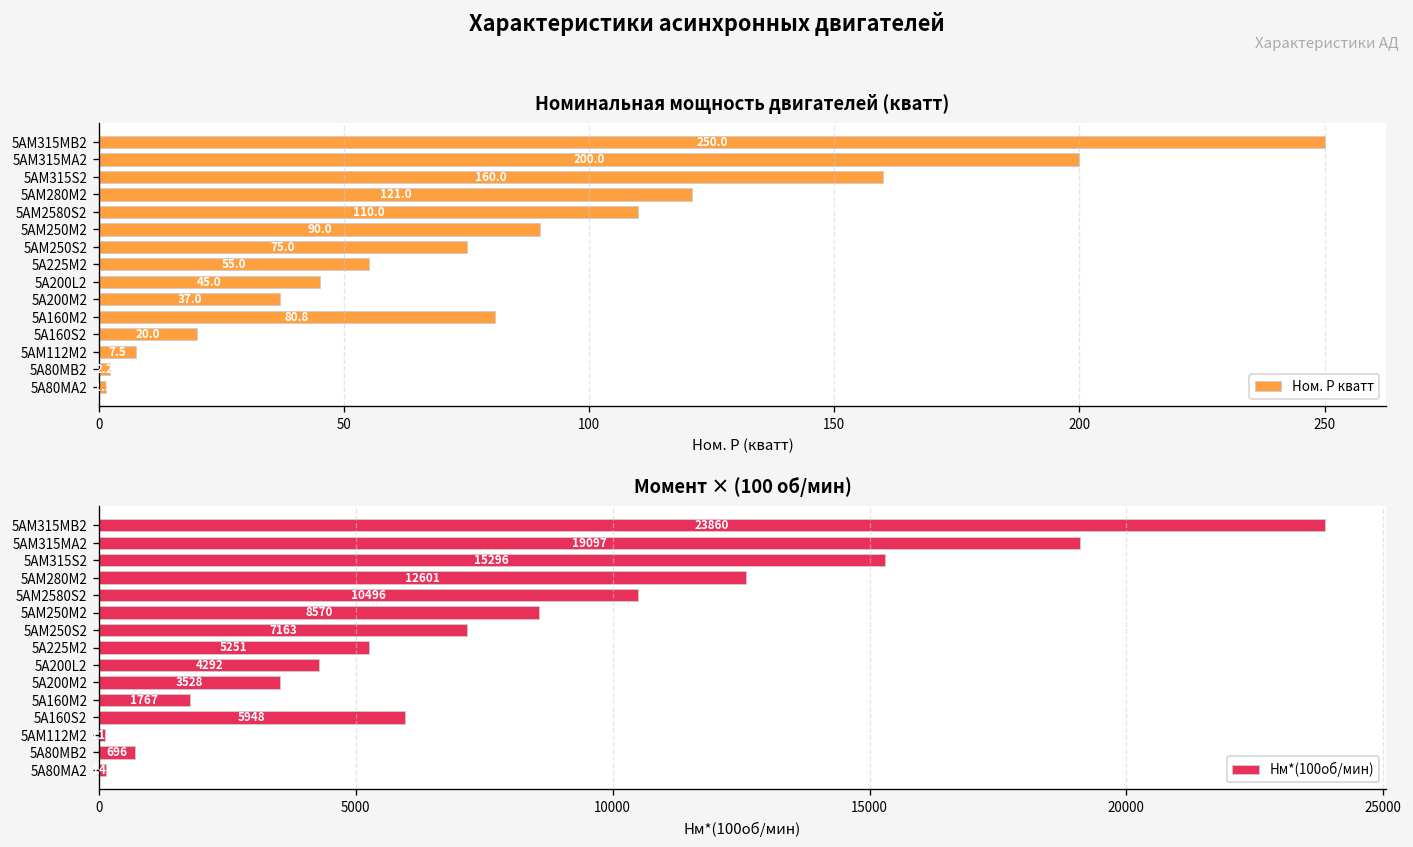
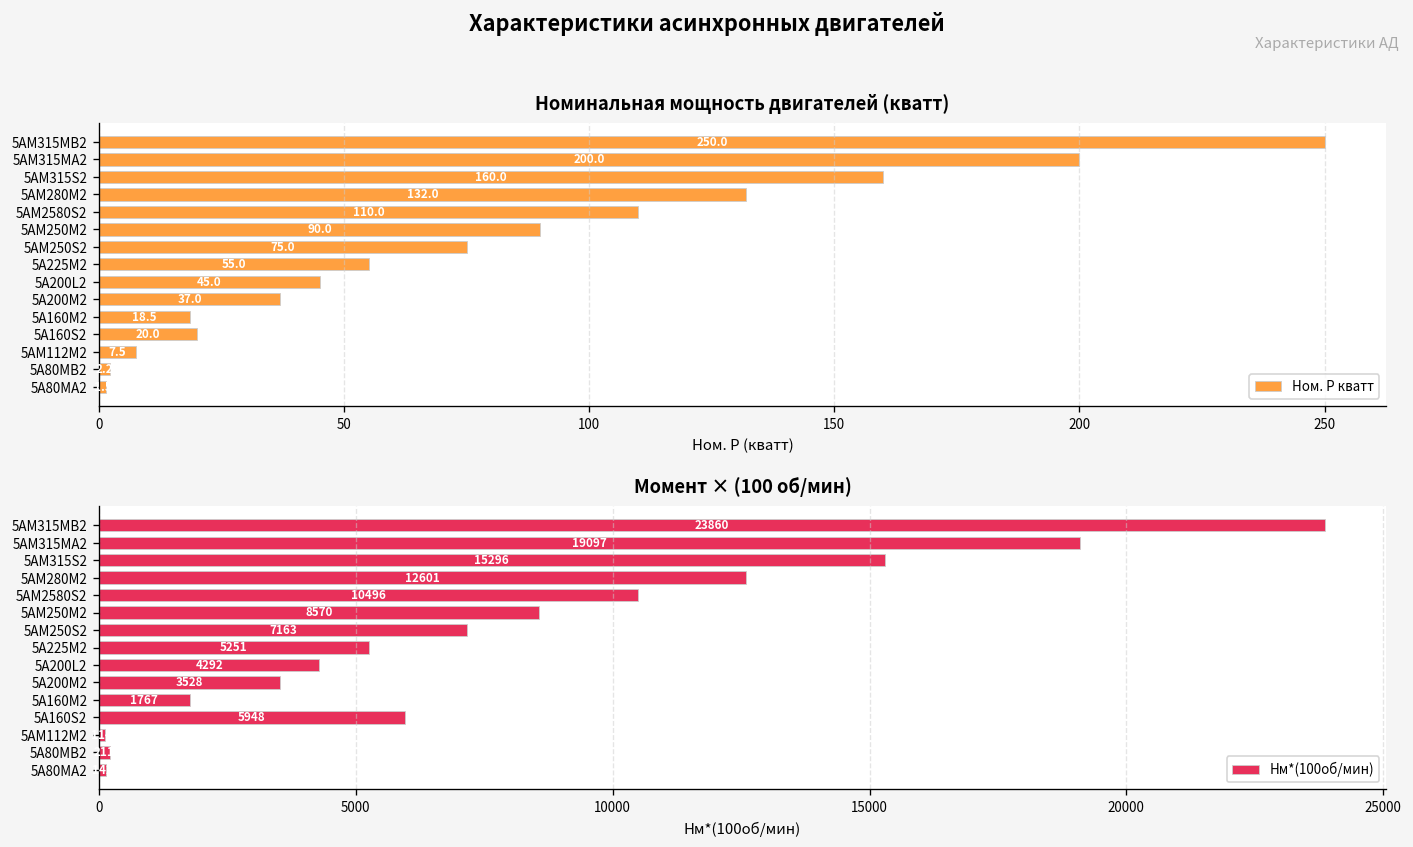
Номинальная мощность двигателей (кватт), 5АМ280М2: 121.0 -> 132.0
Номинальная мощность двигателей (кватт), 5А160М2: 80.8 -> 18.5
Момент × (100 об/мин), 5А80МВ2: 700 -> 200
